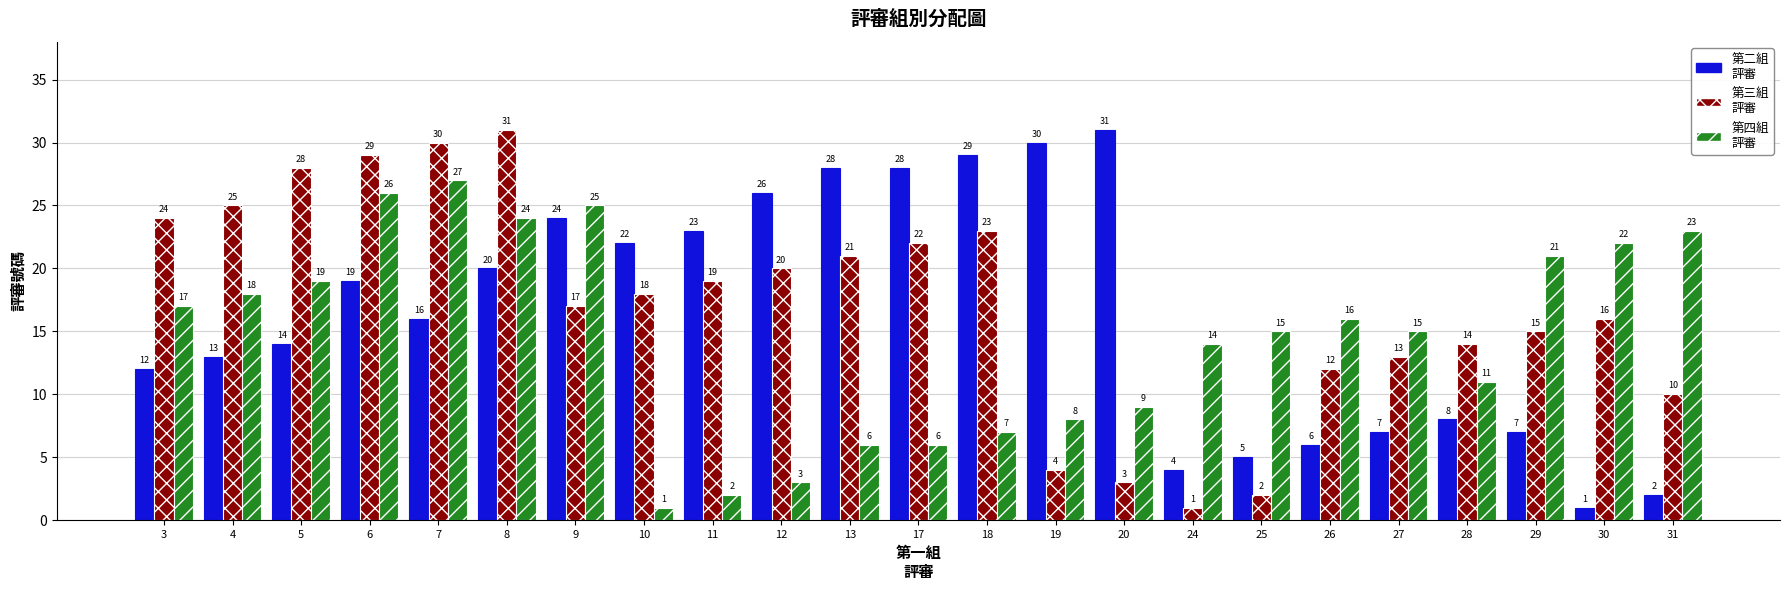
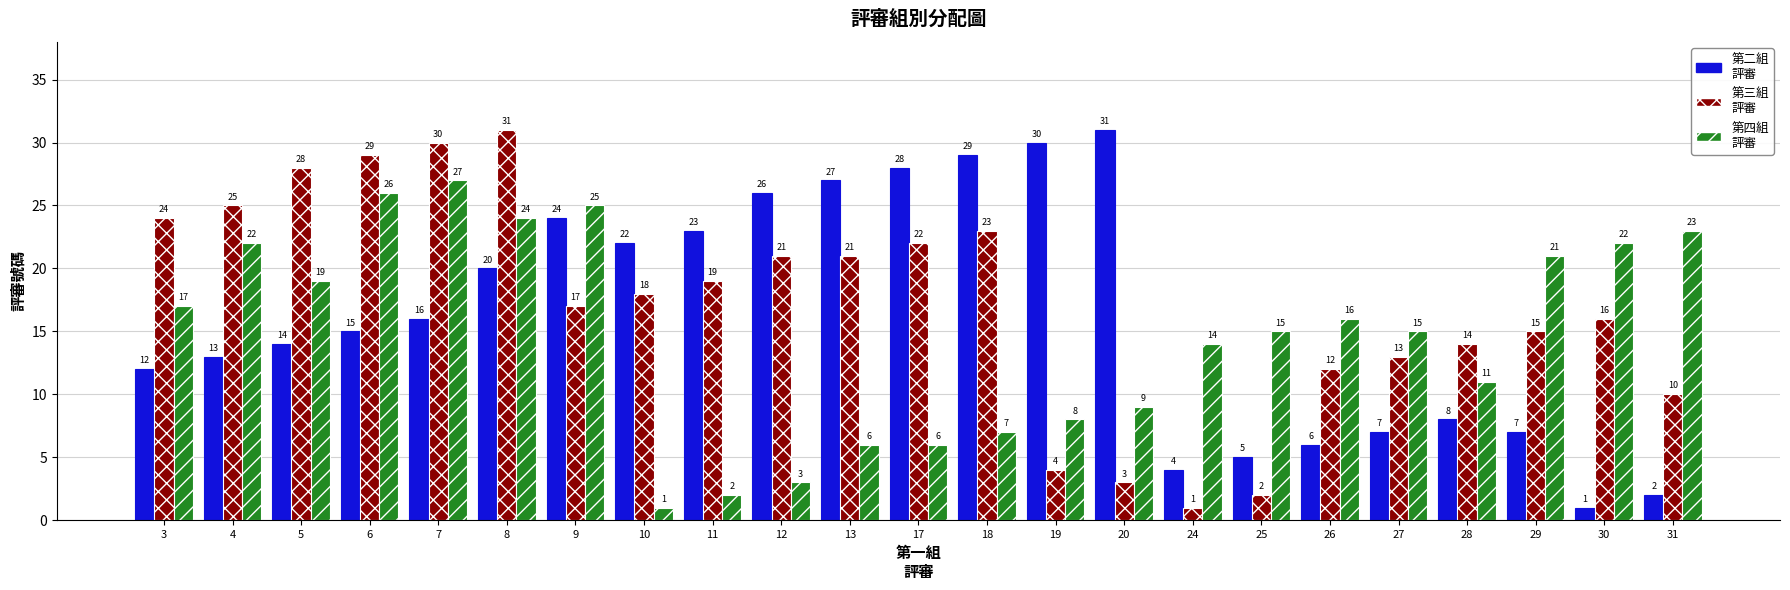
第四組 評審, 4: 18 -> 22
第二組 評審, 6: 19 -> 15
第三組 評審, 12: 20 -> 21
第二組 評審, 13: 28 -> 27
